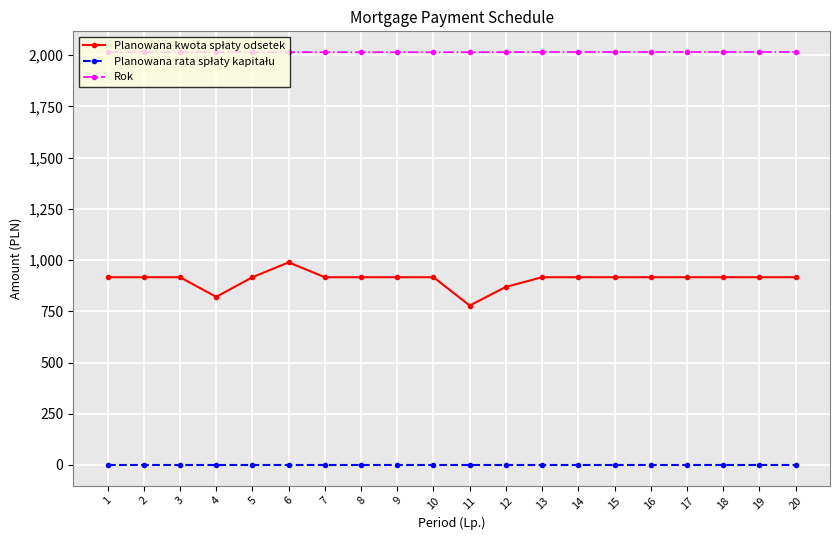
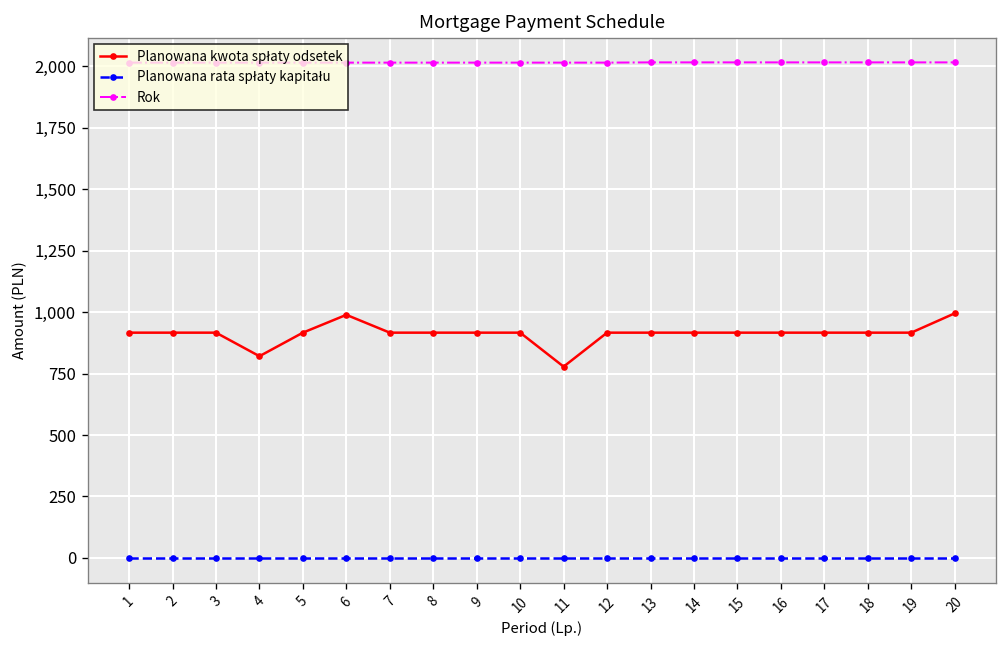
Planowana kwota spłaty odsetek, 12: 870 -> 920
Planowana kwota spłaty odsetek, 20: 920 -> 990
